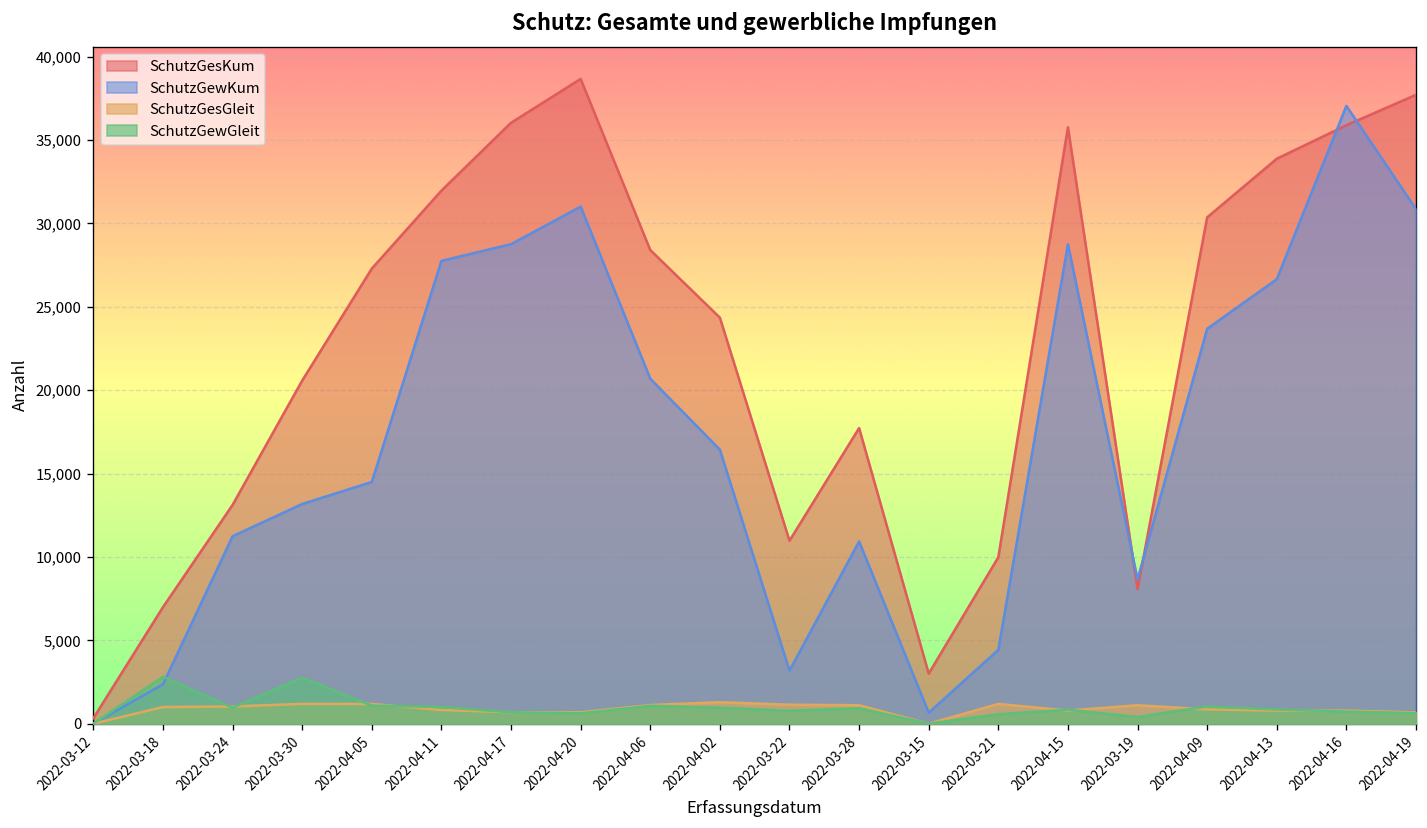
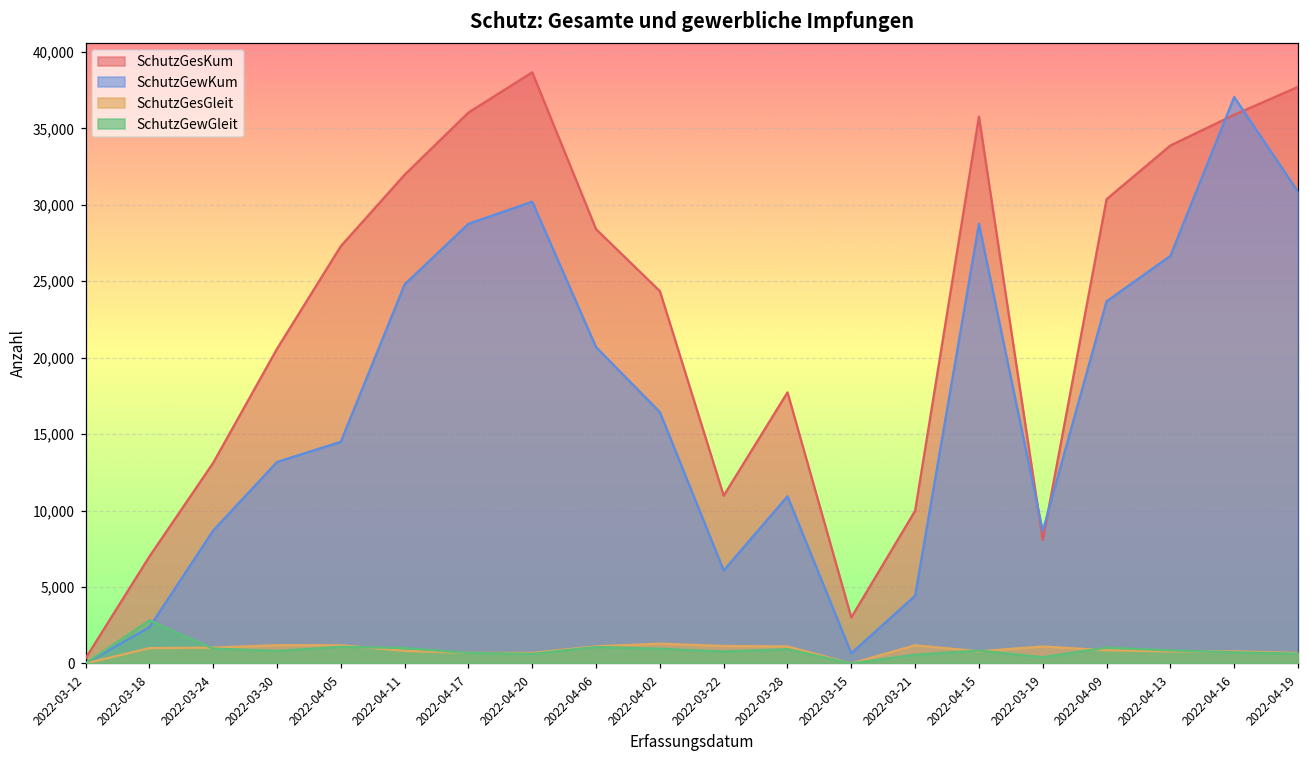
SchutzGewKum, 2022-03-24: 11,200 -> 8,700
SchutzGewGleit, 2022-03-30: 2,800 -> 800
SchutzGewKum, 2022-04-11: 27,800 -> 24,800
SchutzGewKum, 2022-04-20: 31,000 -> 30,200
SchutzGewKum, 2022-03-22: 3,200 -> 6,100
